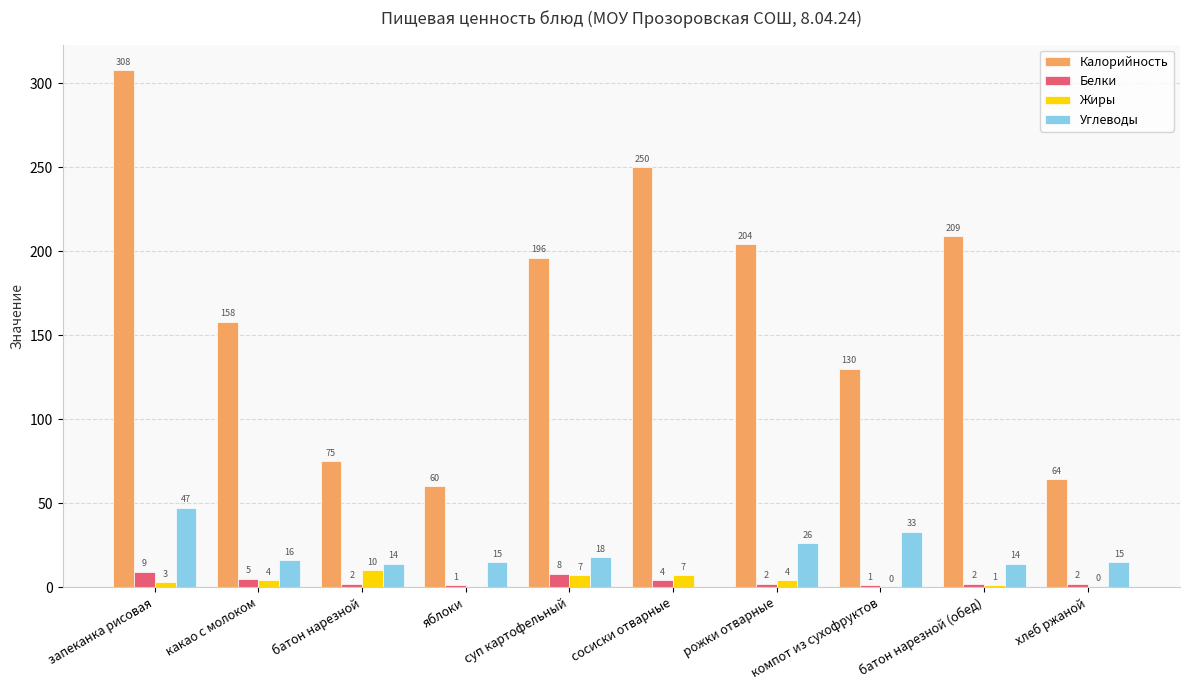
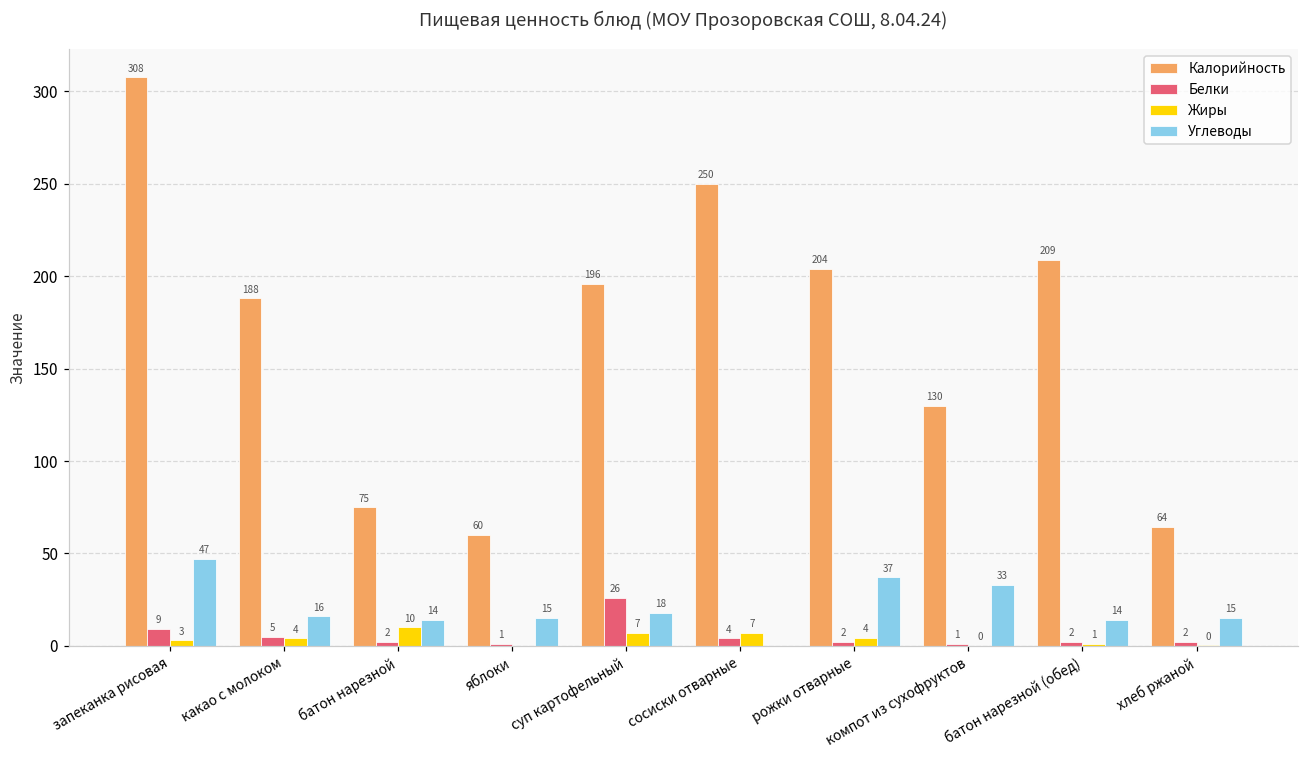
Калорийность, какао с молоком: 158 -> 188
Белки, суп картофельный: 8 -> 26
Углеводы, рожки отварные: 26 -> 37
